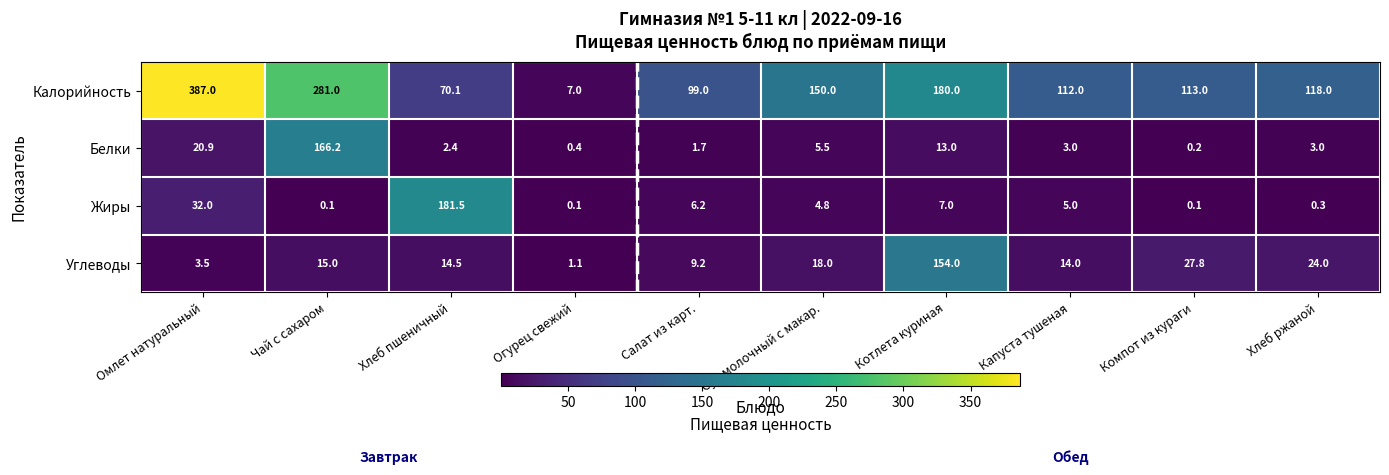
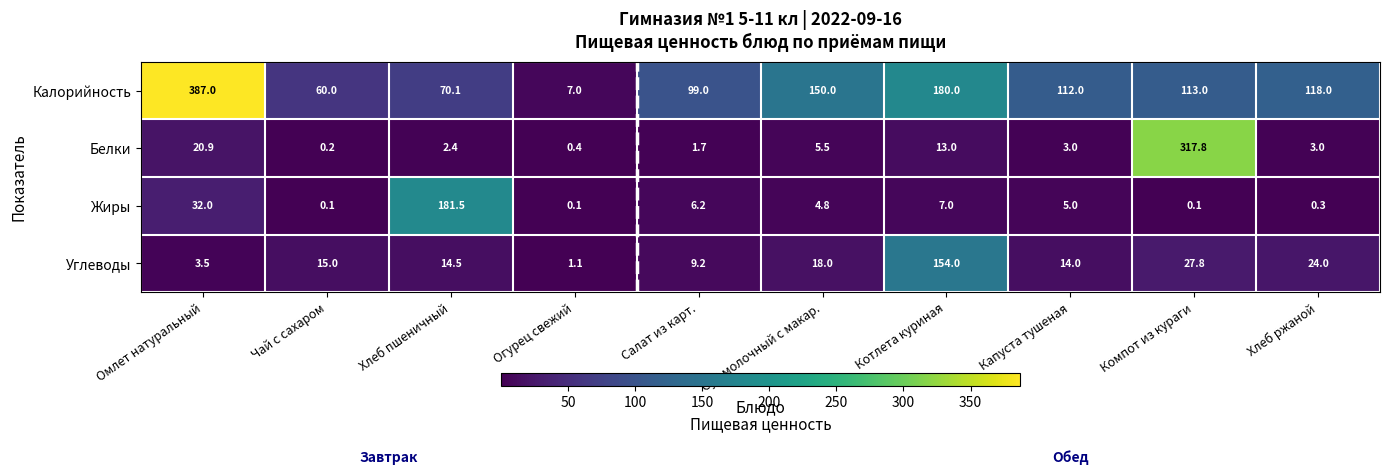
Калорийность, Чай с сахаром: 281.0 -> 60.0
Белки, Чай с сахаром: 166.2 -> 0.2
Белки, Компот из кураги: 0.2 -> 317.8
